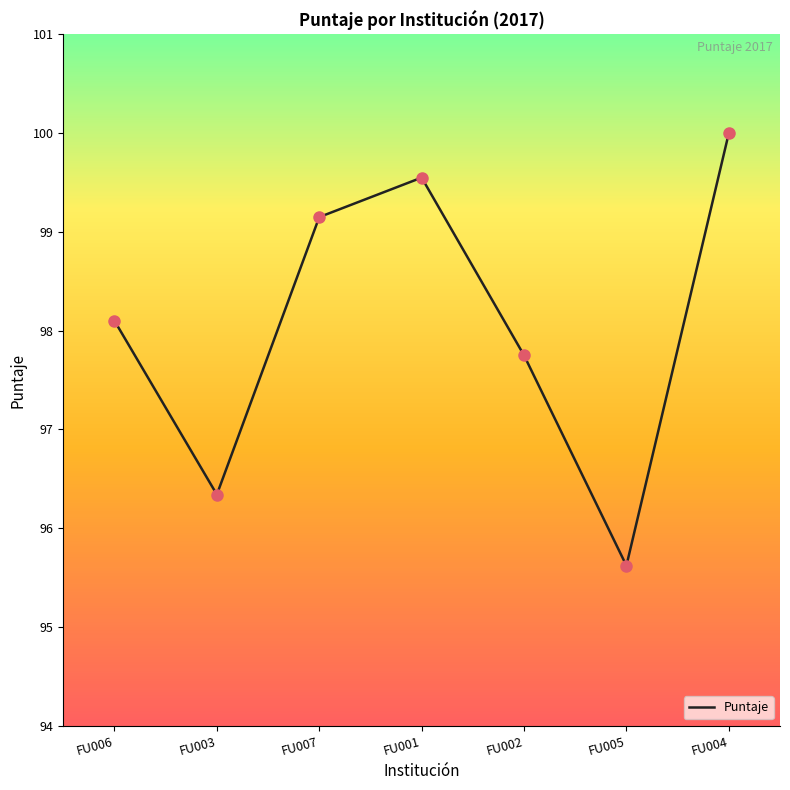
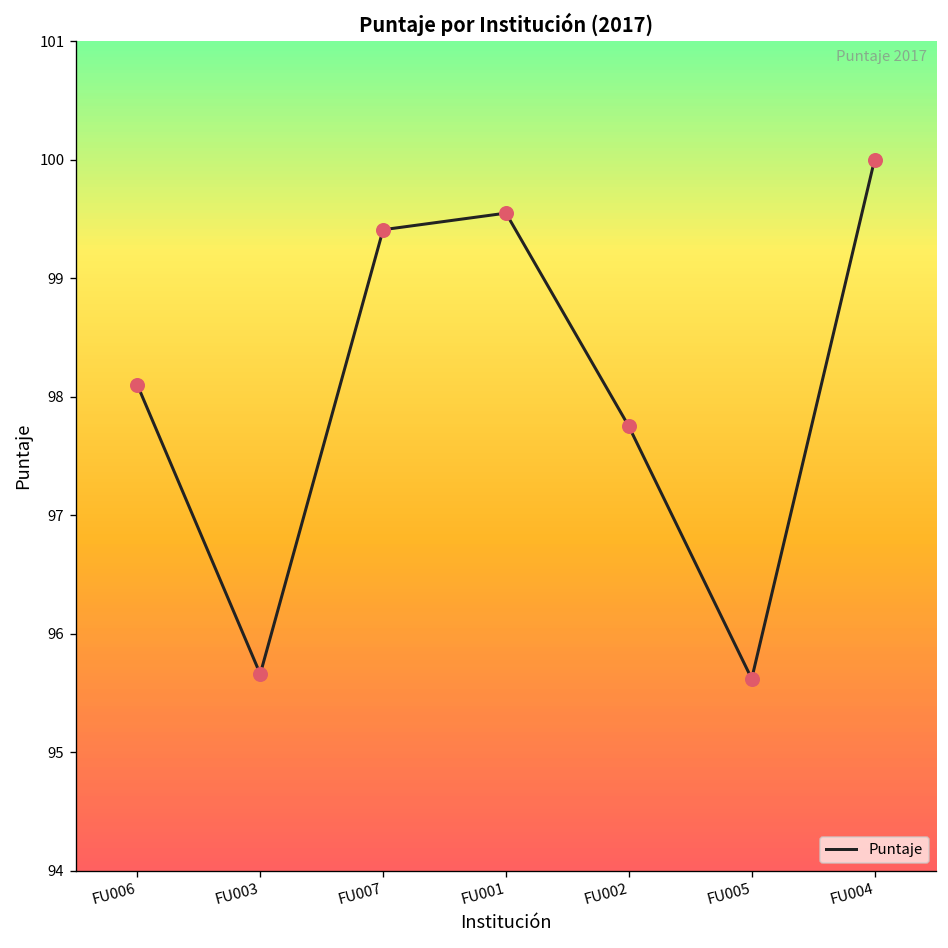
FU003: 96.3 -> 95.7
FU007: 99.2 -> 99.4
